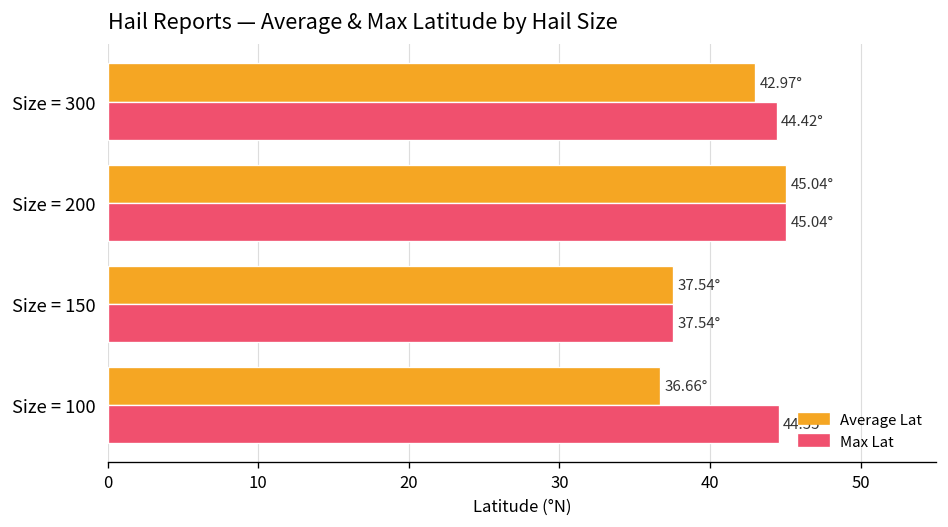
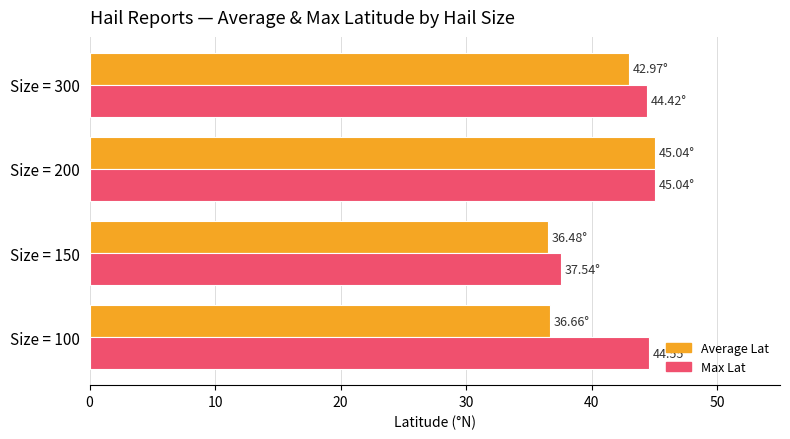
Average Lat, Size = 150: 37.54° -> 36.48°
